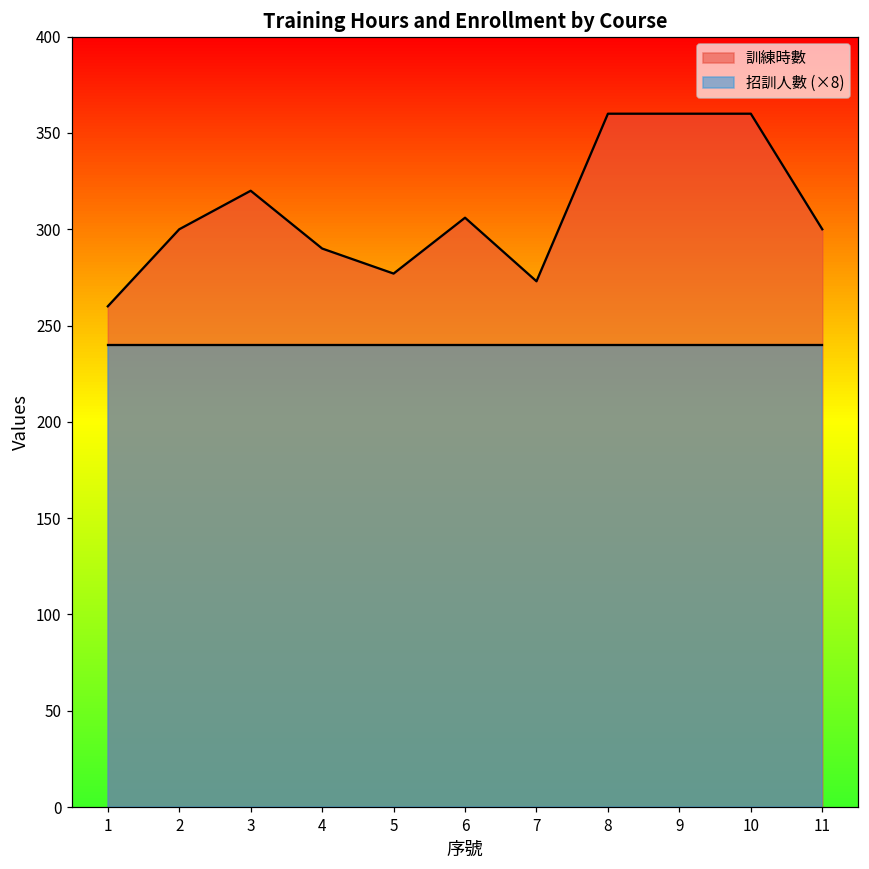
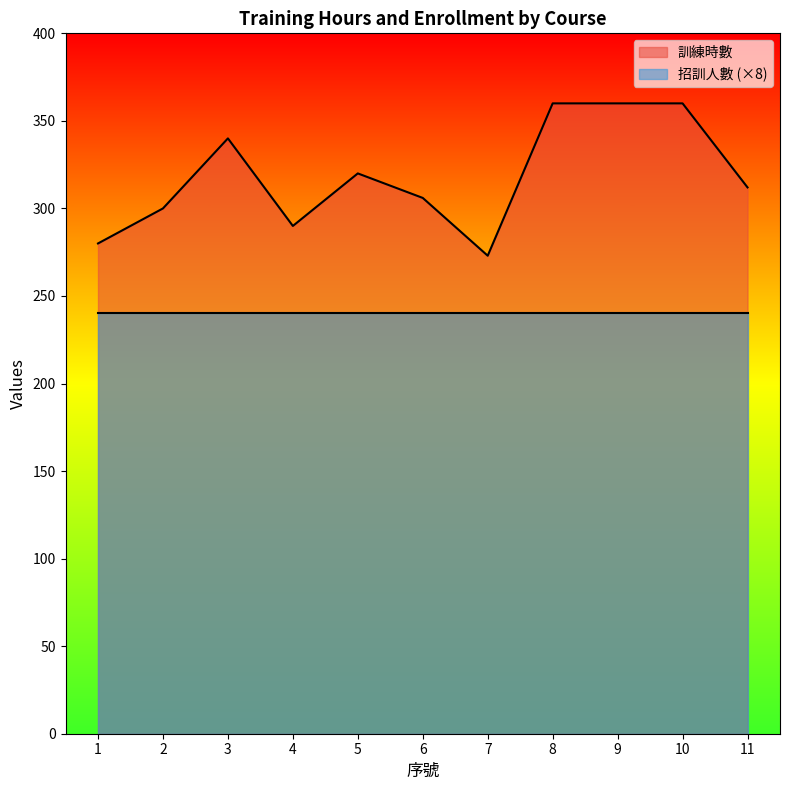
訓練時數, 1: 260 -> 280
訓練時數, 3: 320 -> 340
訓練時數, 5: 277 -> 320
訓練時數, 11: 300 -> 312
